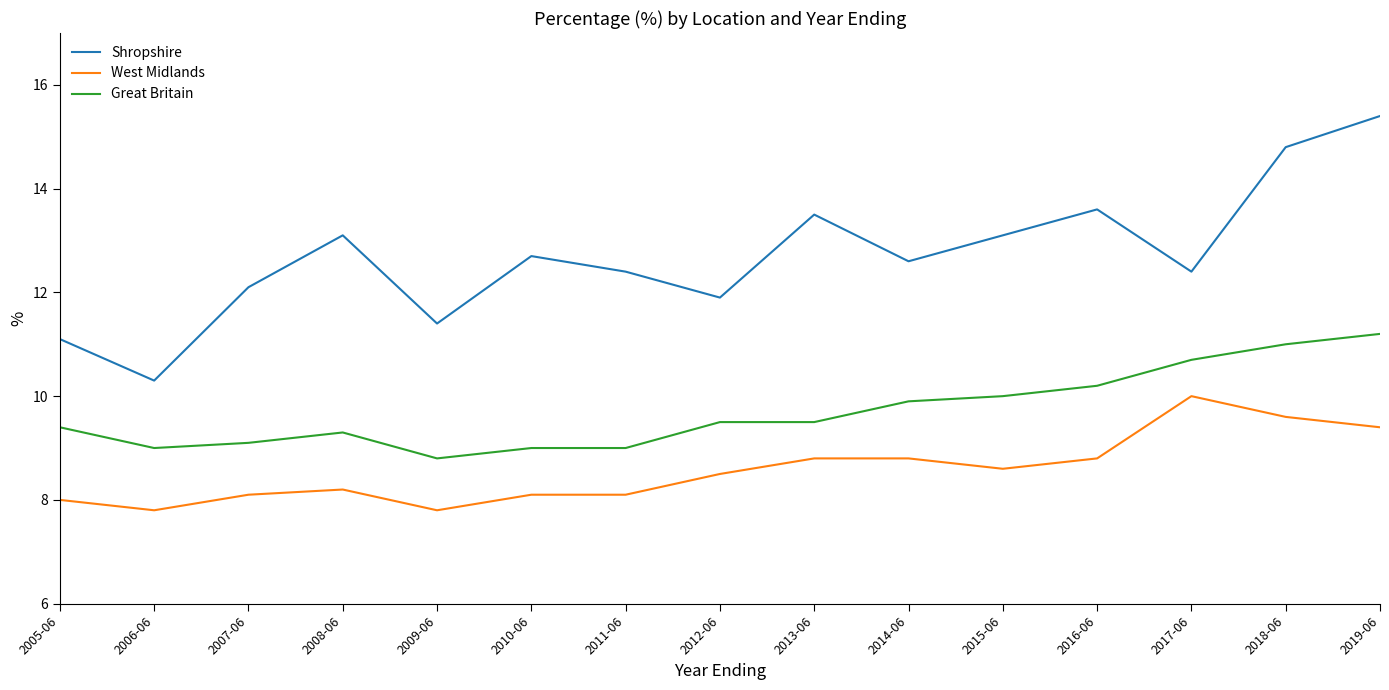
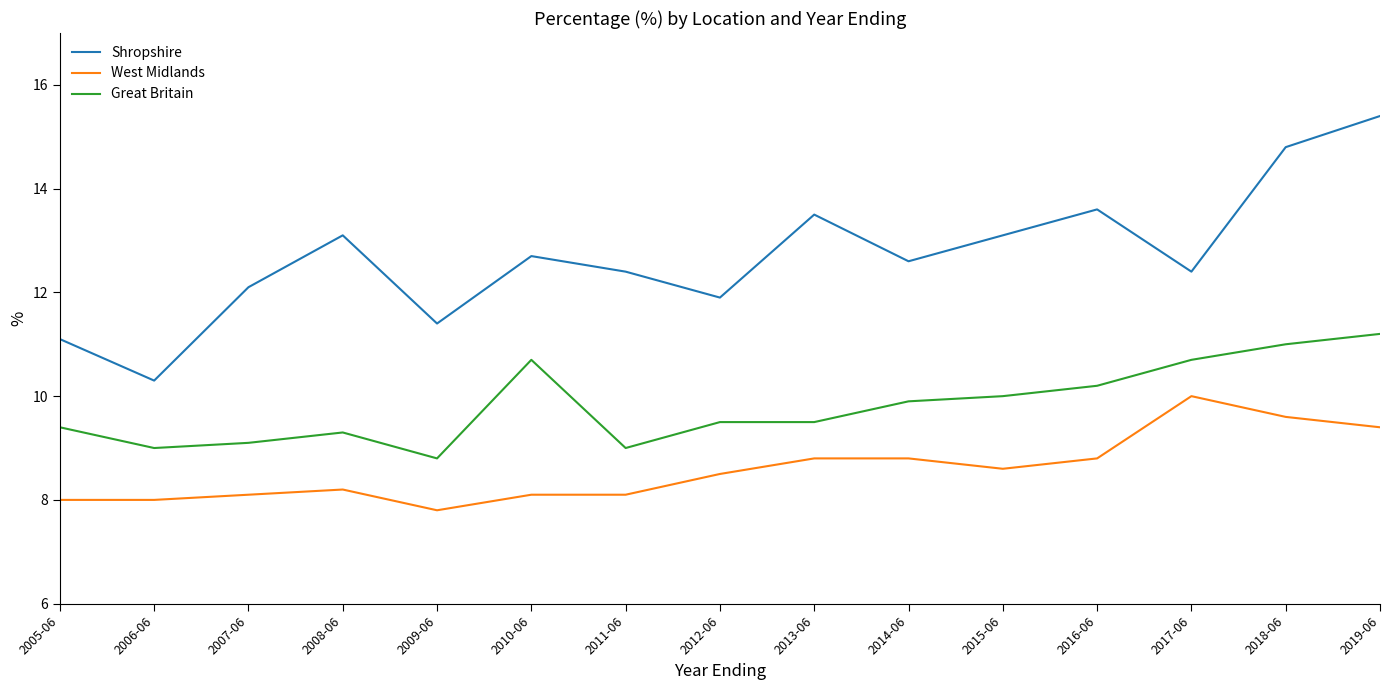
West Midlands, 2006-06: 7.8 -> 8.0
Great Britain, 2010-06: 9.0 -> 10.7
